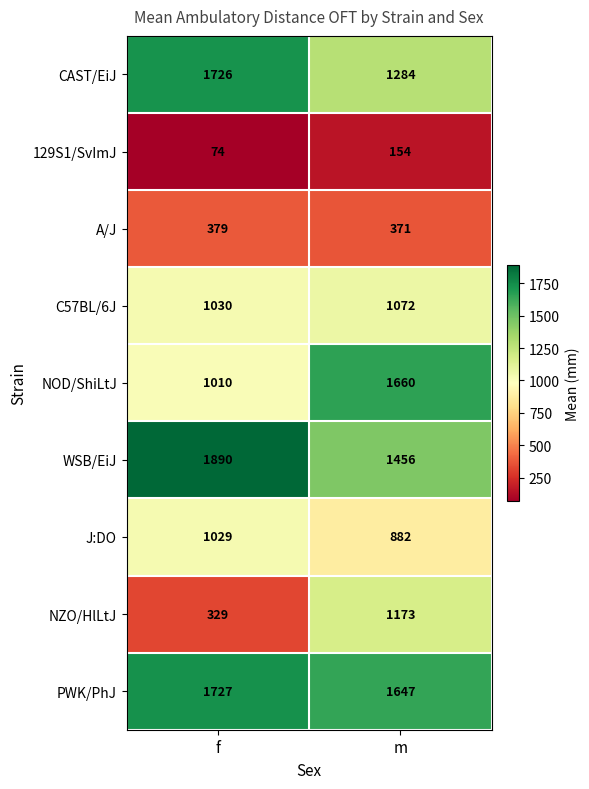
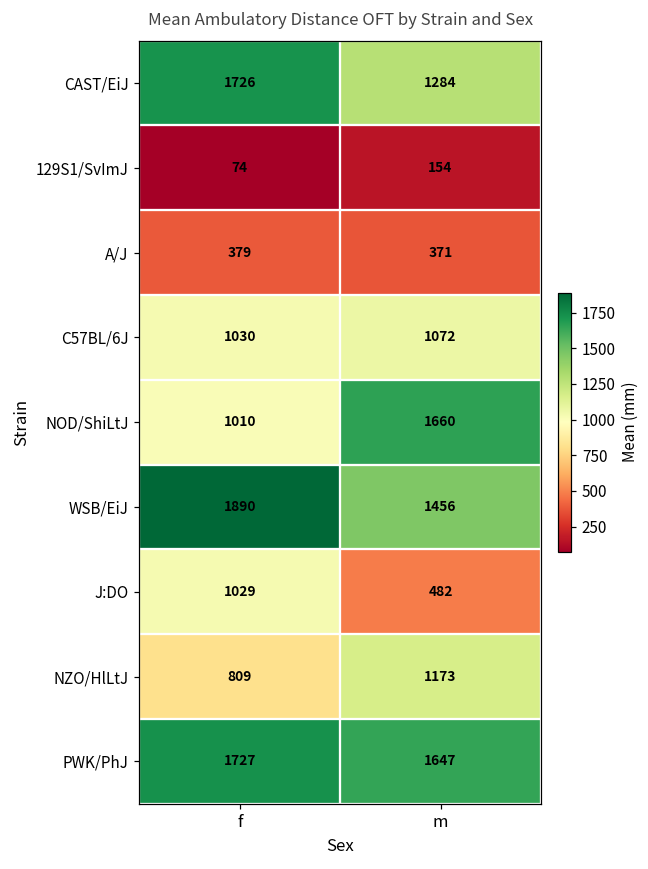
J:DO, m: 882 -> 482
NZO/HlLtJ, f: 329 -> 809
